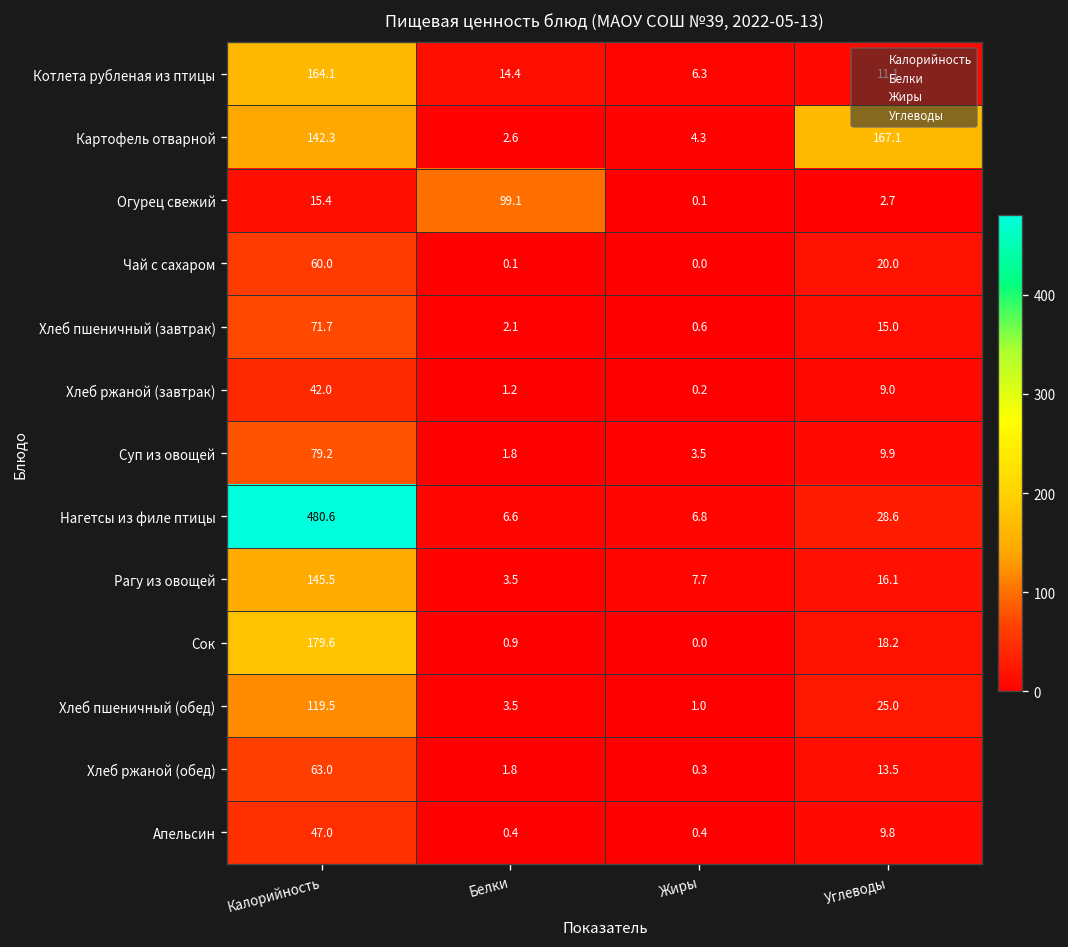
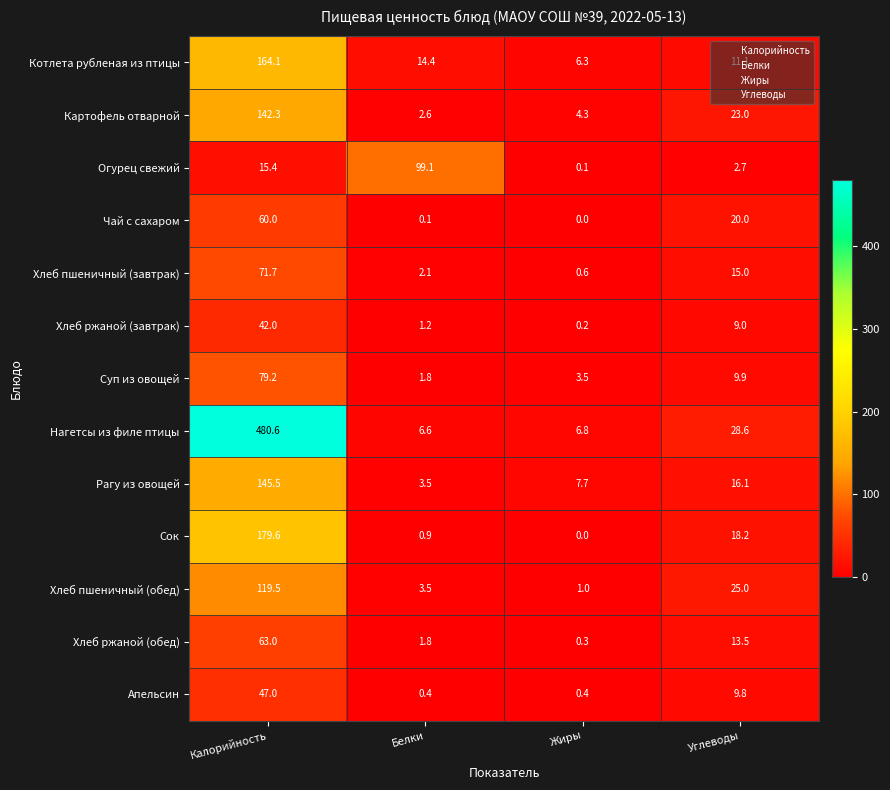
Картофель отварной, Углеводы: 167.1 -> 23.0
